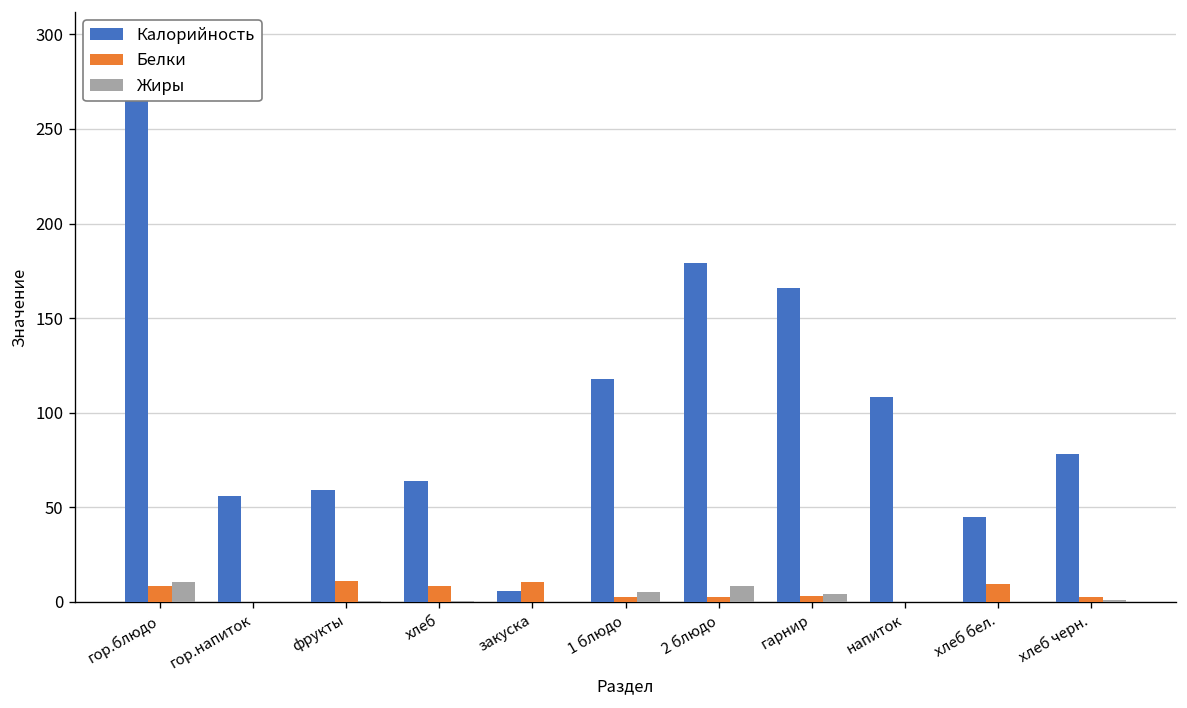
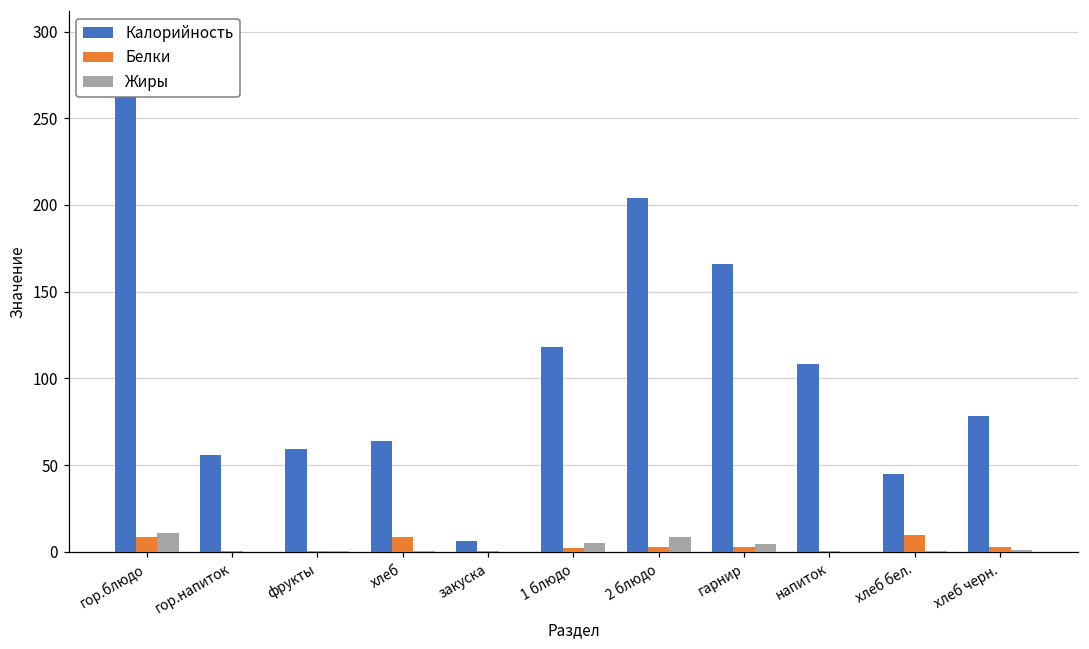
Белки, фрукты: 11 -> 1
Белки, закуска: 10 -> 1
Калорийность, 2 блюдо: 179 -> 204
